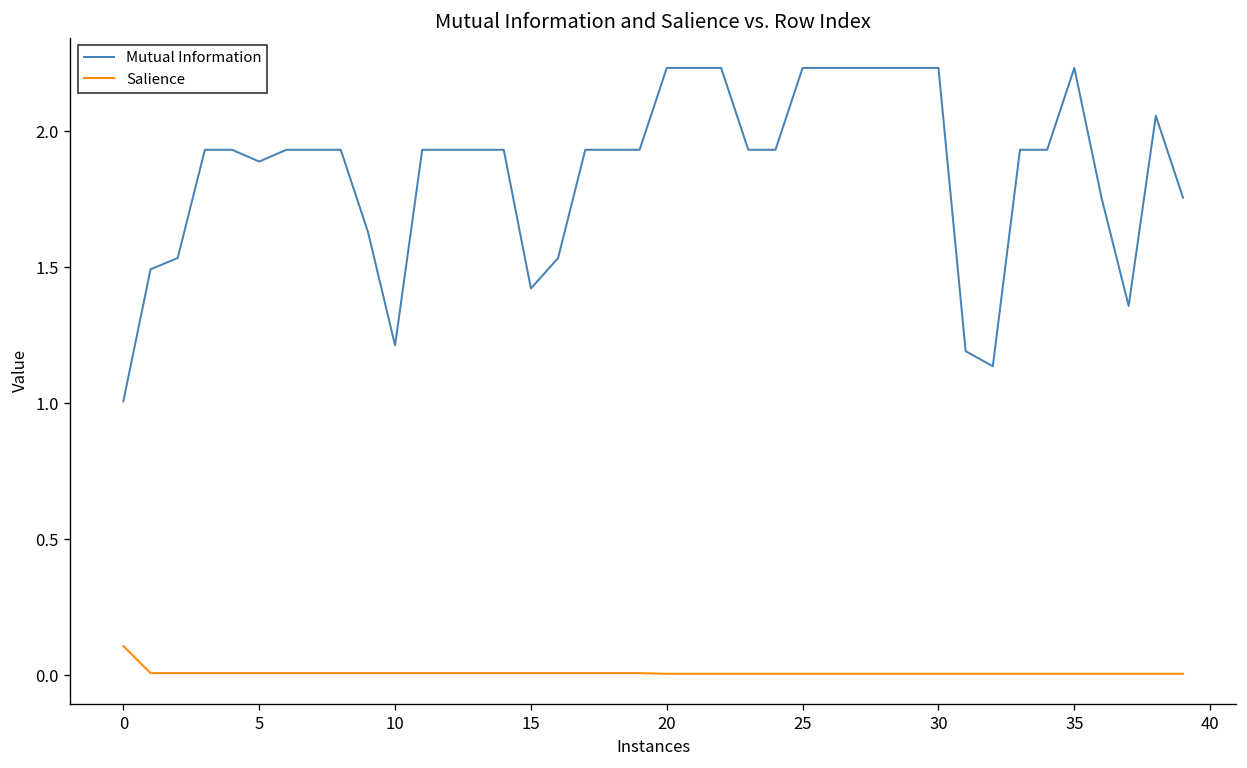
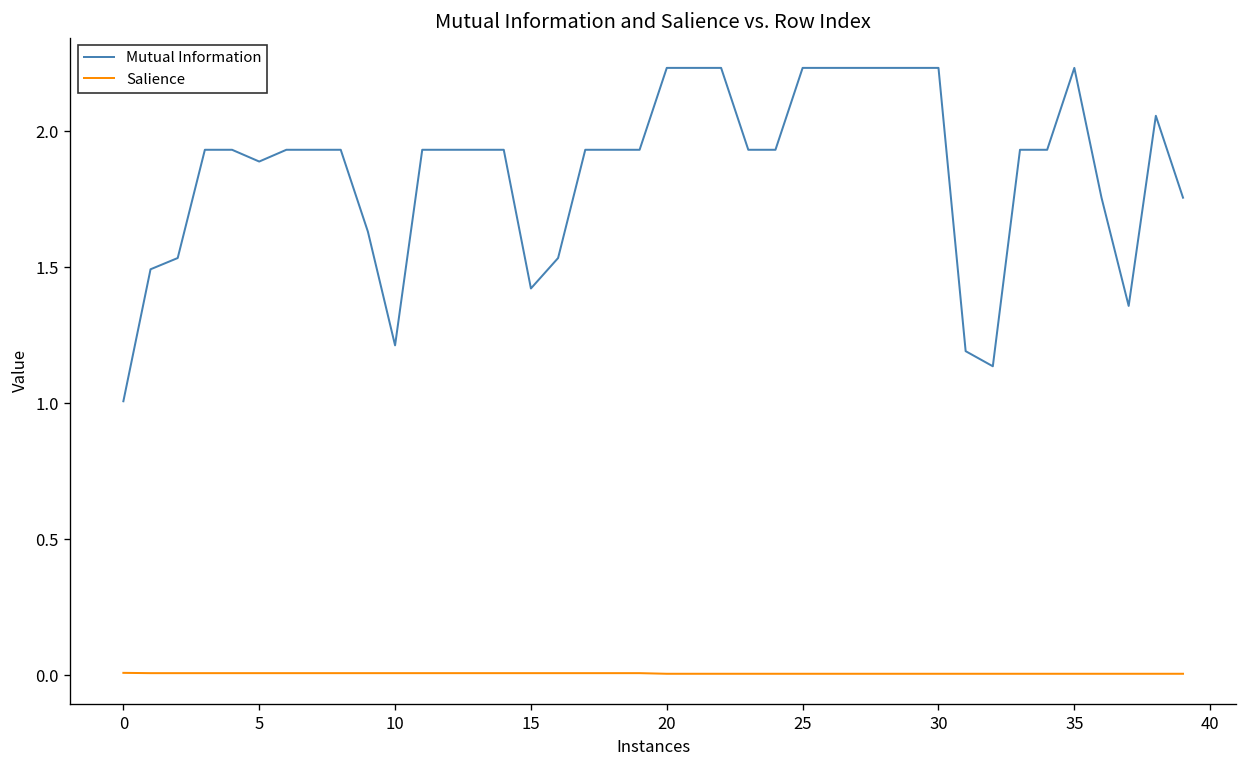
Salience, 0: 0.11 -> 0.01
